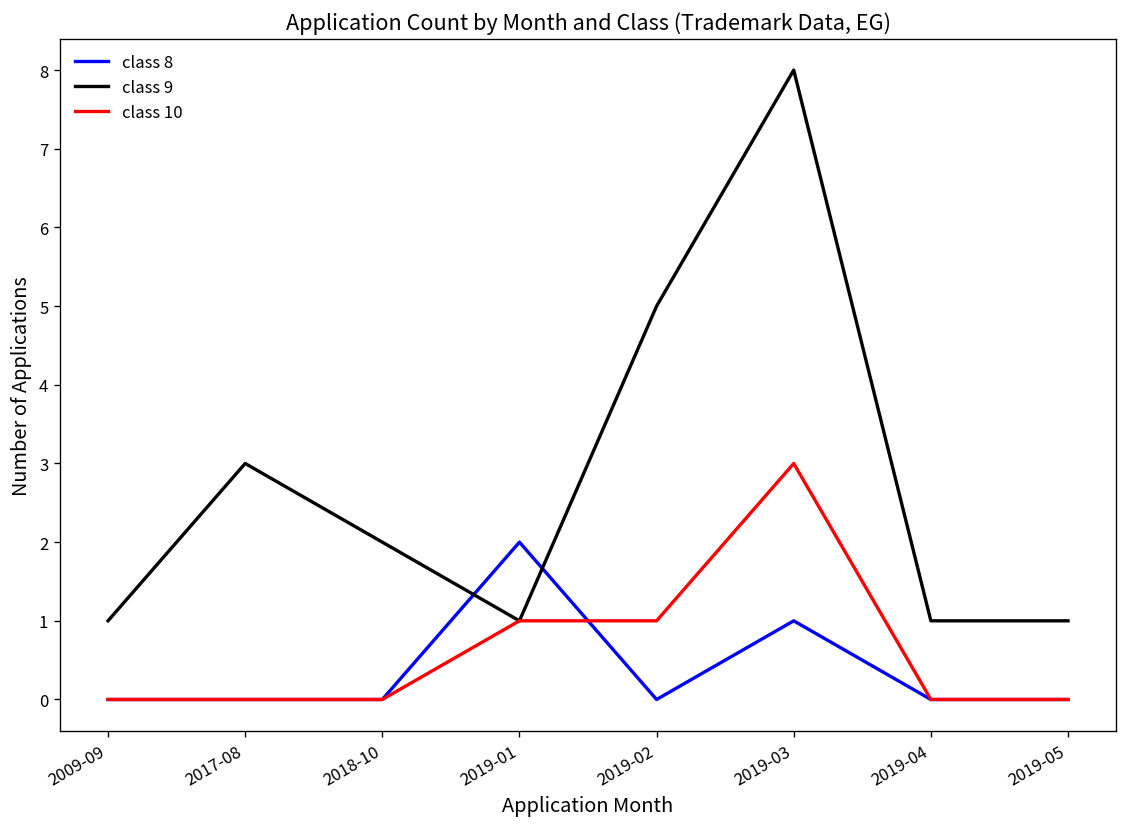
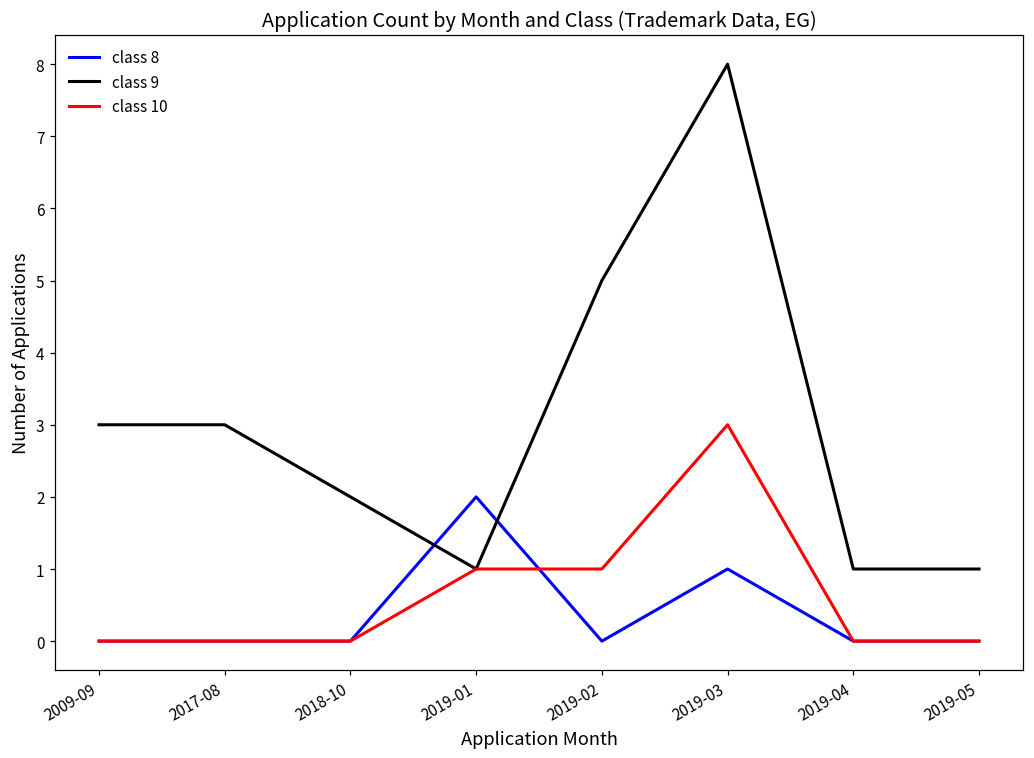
class 9, 2009-09: 1 -> 3
